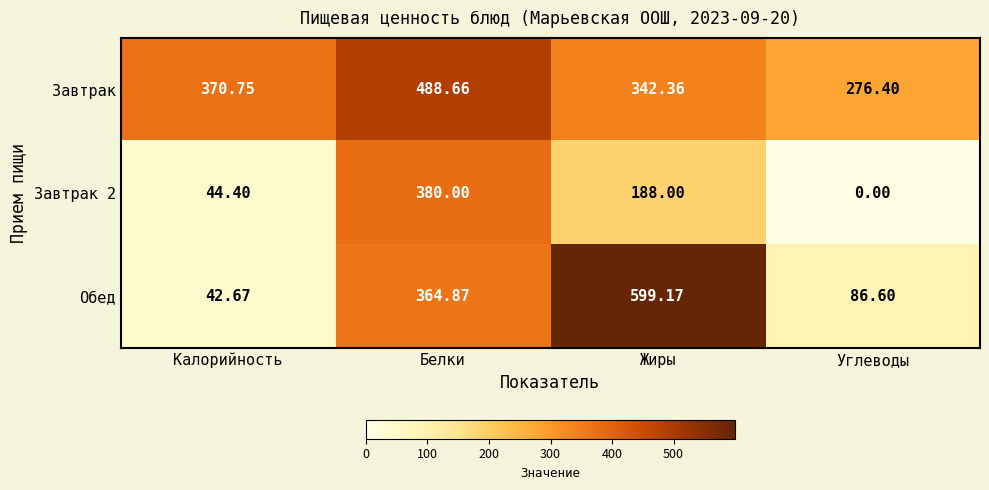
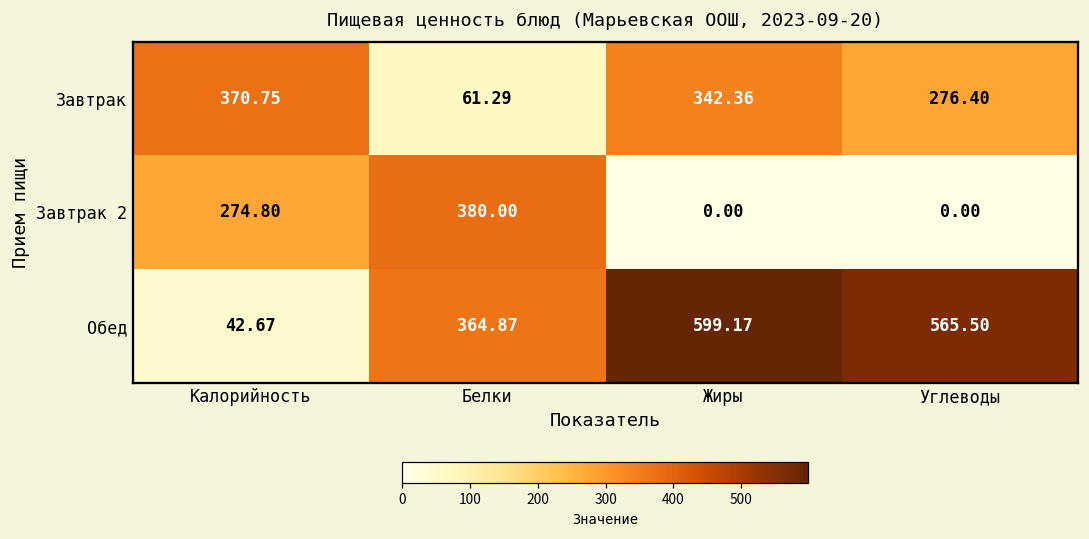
Завтрак, Белки: 488.66 -> 61.29
Завтрак 2, Калорийность: 44.40 -> 274.80
Завтрак 2, Жиры: 188.00 -> 0.00
Обед, Углеводы: 86.60 -> 565.50
